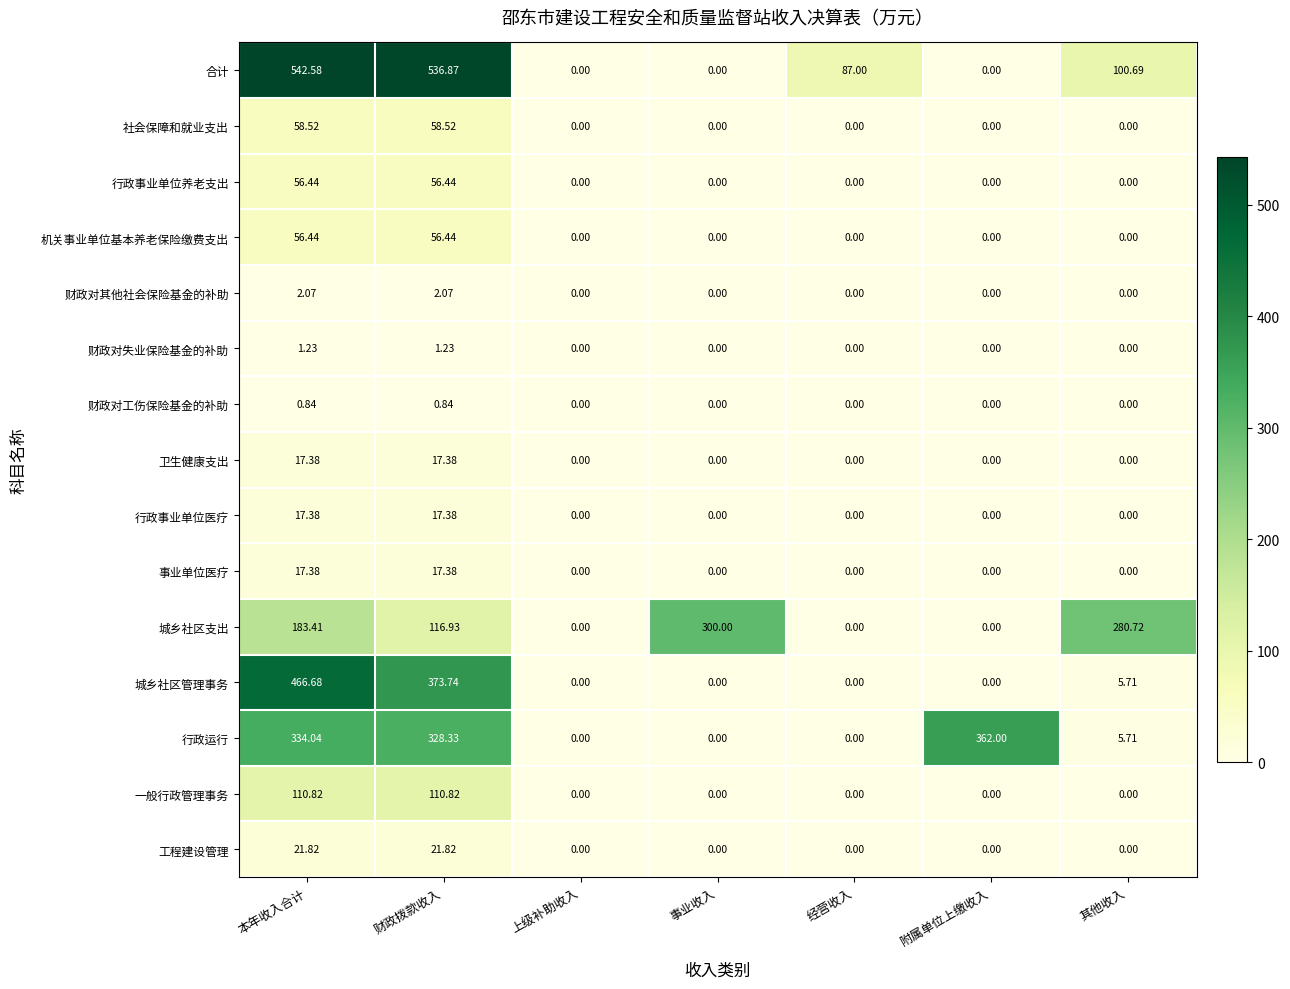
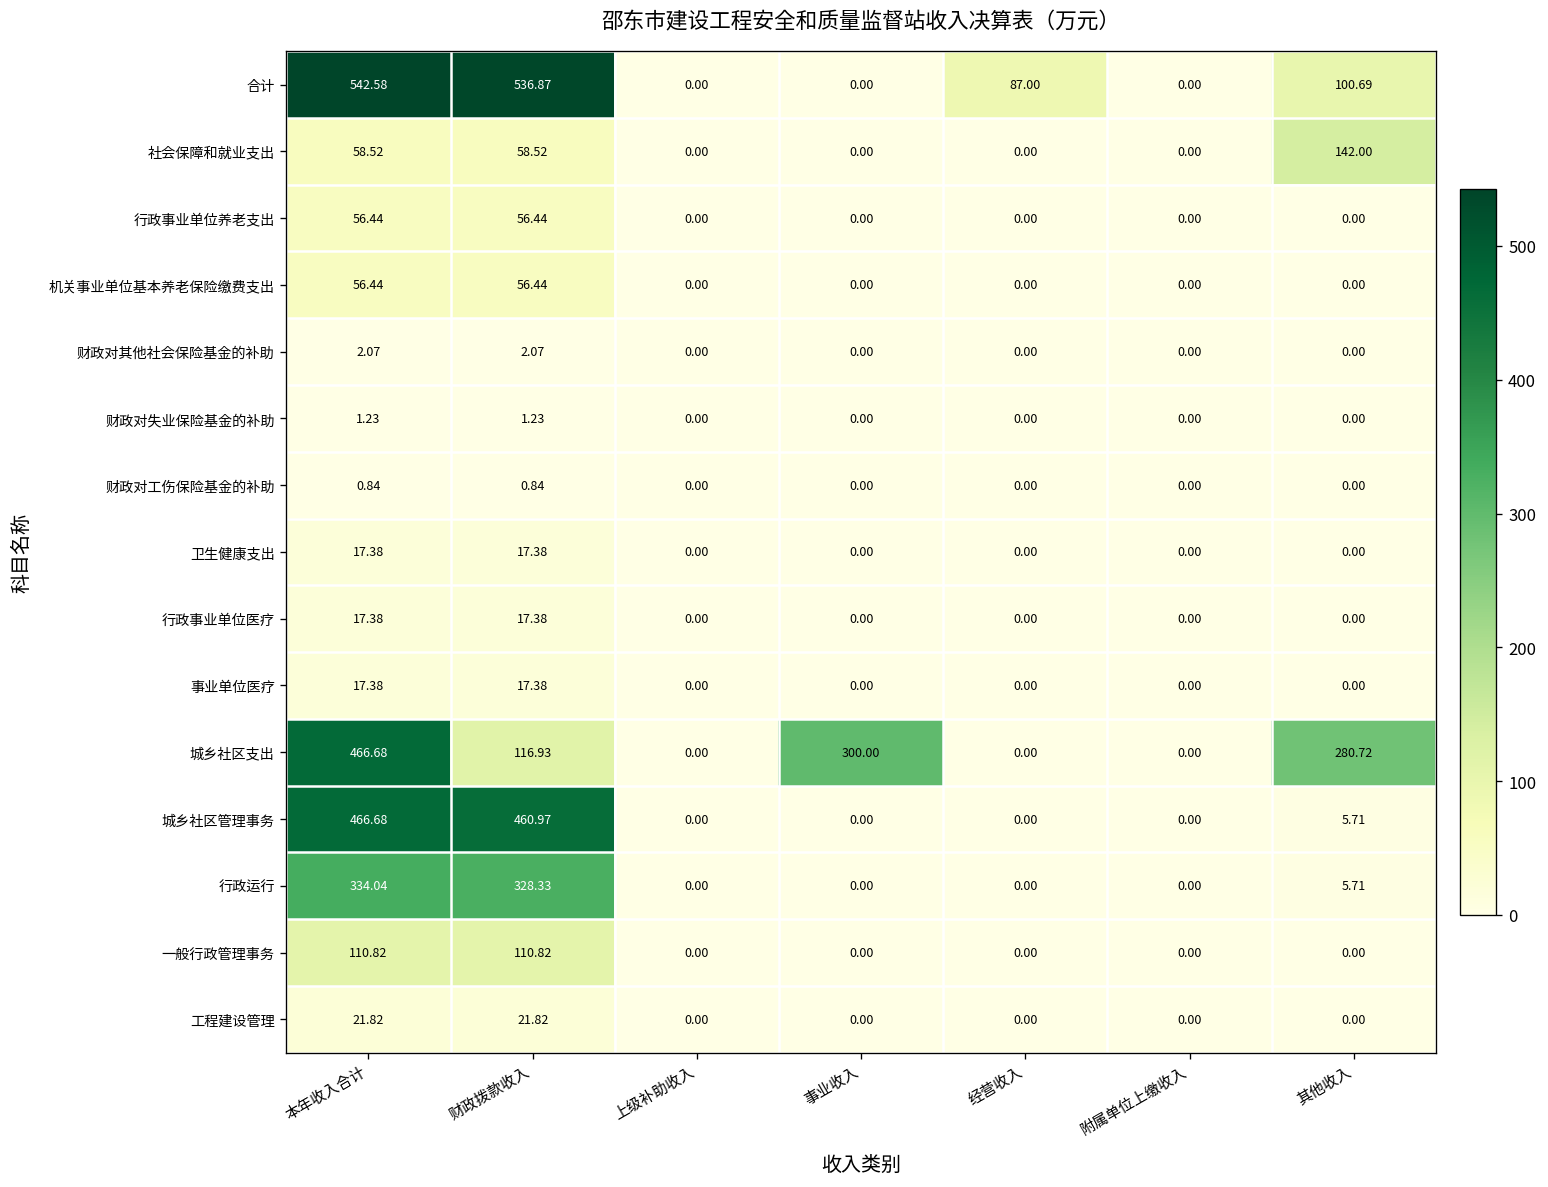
社会保障和就业支出, 其他收入: 0.00 -> 142.00
城乡社区支出, 本年收入合计: 183.41 -> 466.68
城乡社区管理事务, 财政拨款收入: 373.74 -> 460.97
行政运行, 附属单位上缴收入: 362.00 -> 0.00
